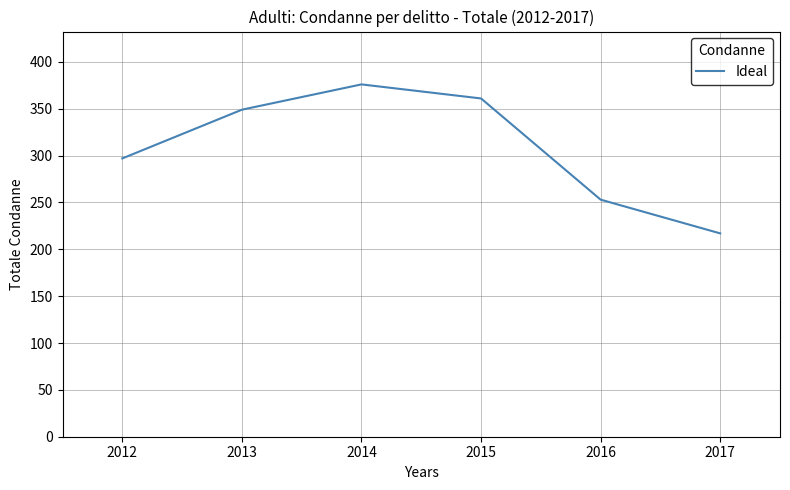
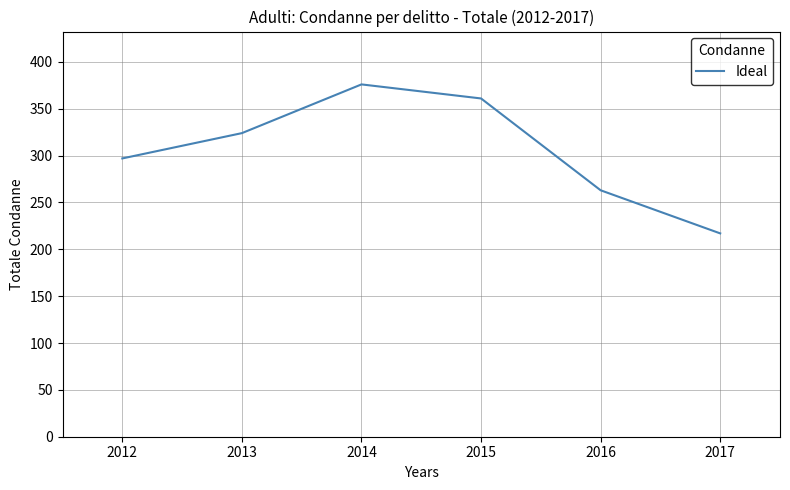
2013: 350 -> 320
2016: 250 -> 260
